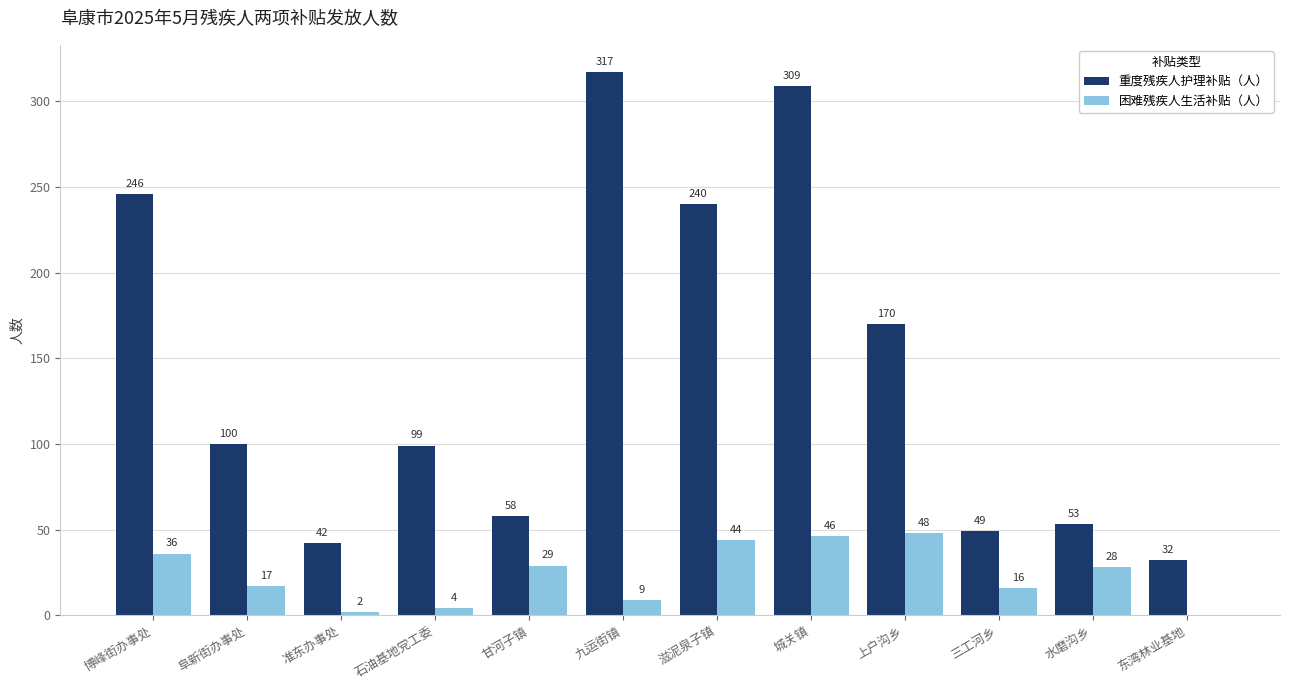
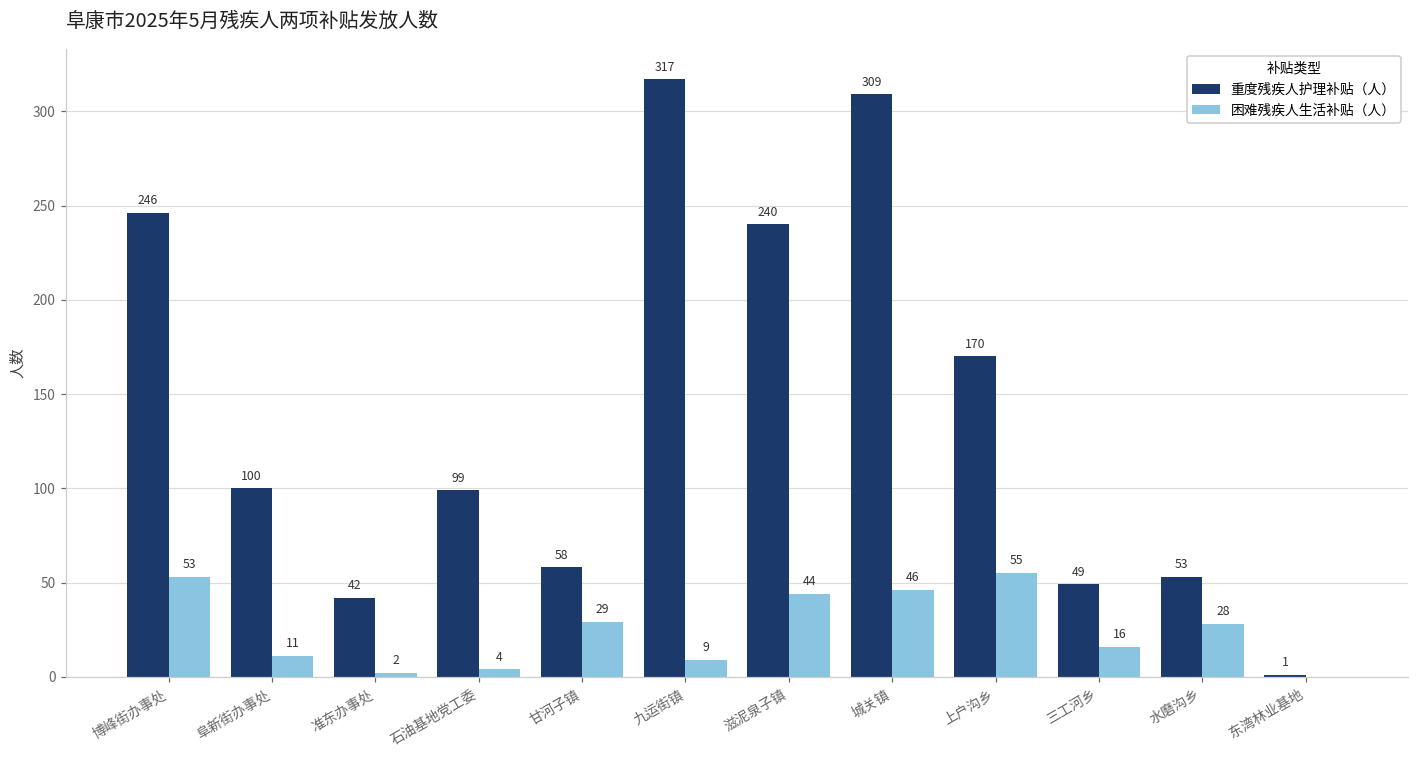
困难残疾人生活补贴（人）, 博峰街办事处: 36 -> 53
困难残疾人生活补贴（人）, 阜新街办事处: 17 -> 11
困难残疾人生活补贴（人）, 上户沟乡: 48 -> 55
重度残疾人护理补贴（人）, 东湾林业基地: 32 -> 1
